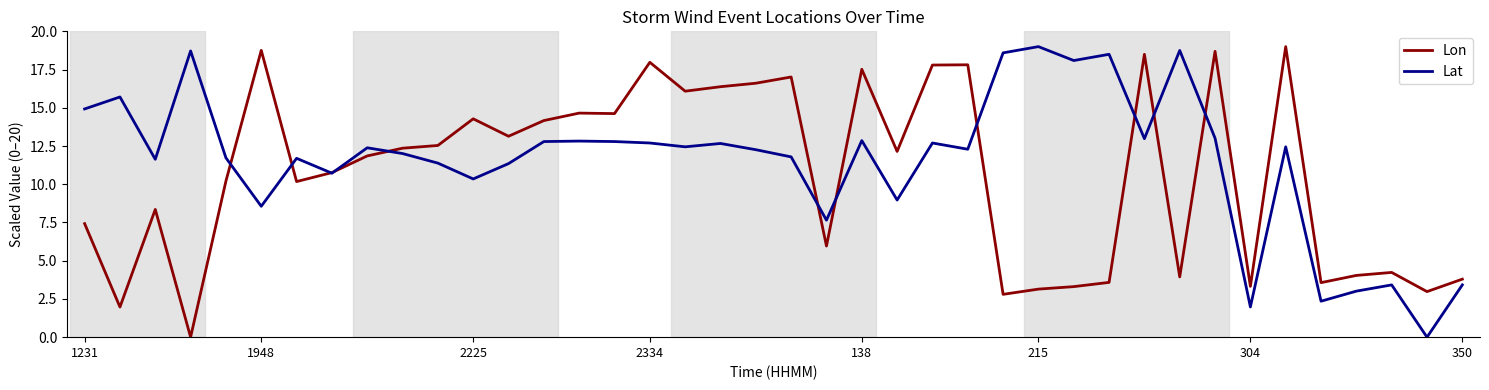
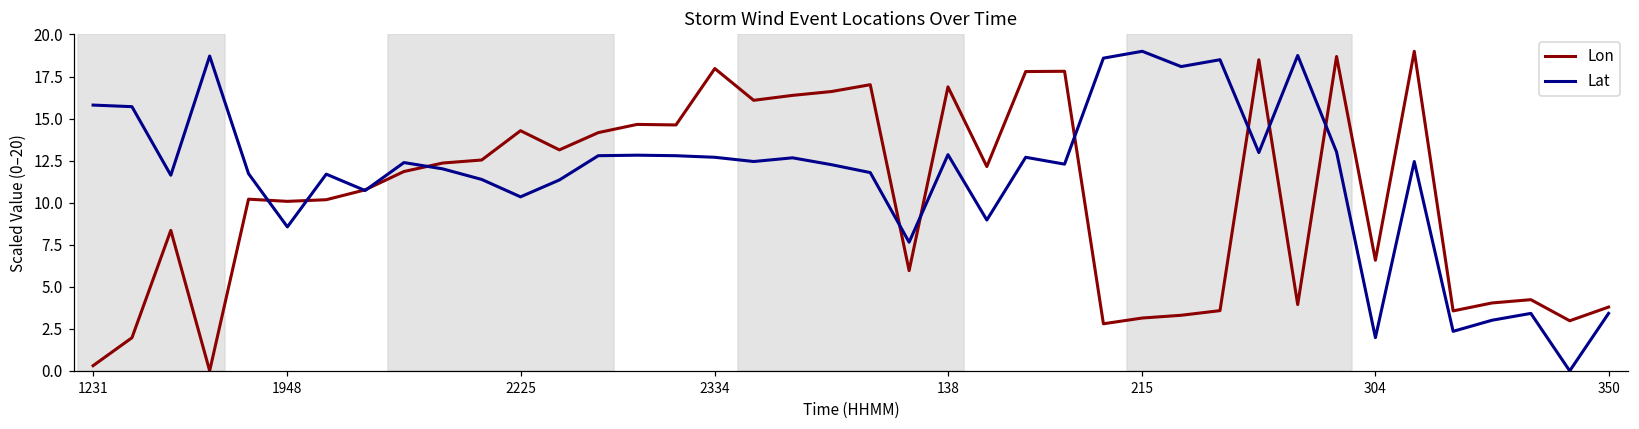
Lon, 1231: 7.4 -> 0.3
Lat, 1231: 14.9 -> 15.8
Lon, 1948: 18.8 -> 10.1
Lon, 138: 17.5 -> 16.9
Lon, 304: 3.3 -> 6.6
